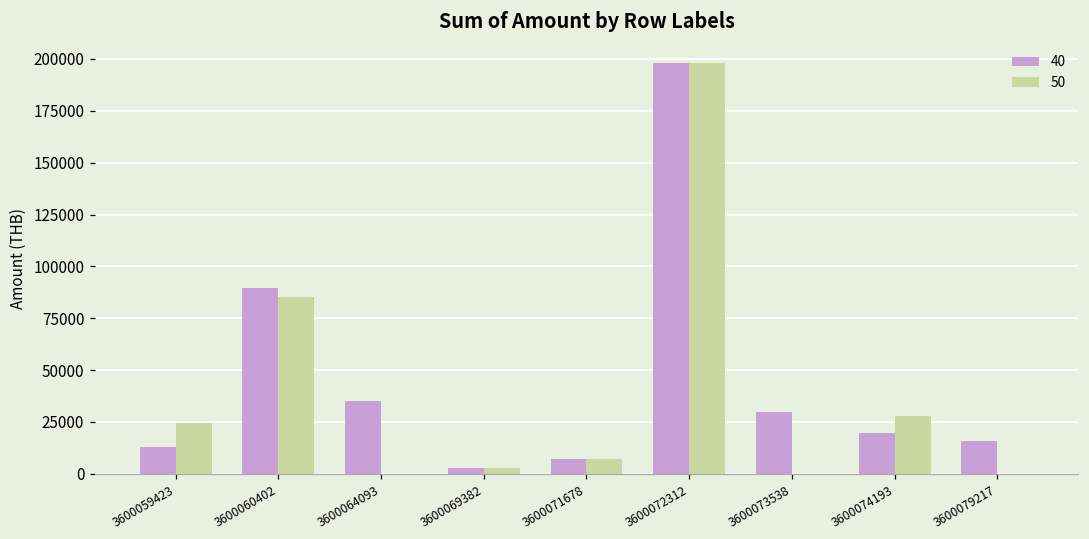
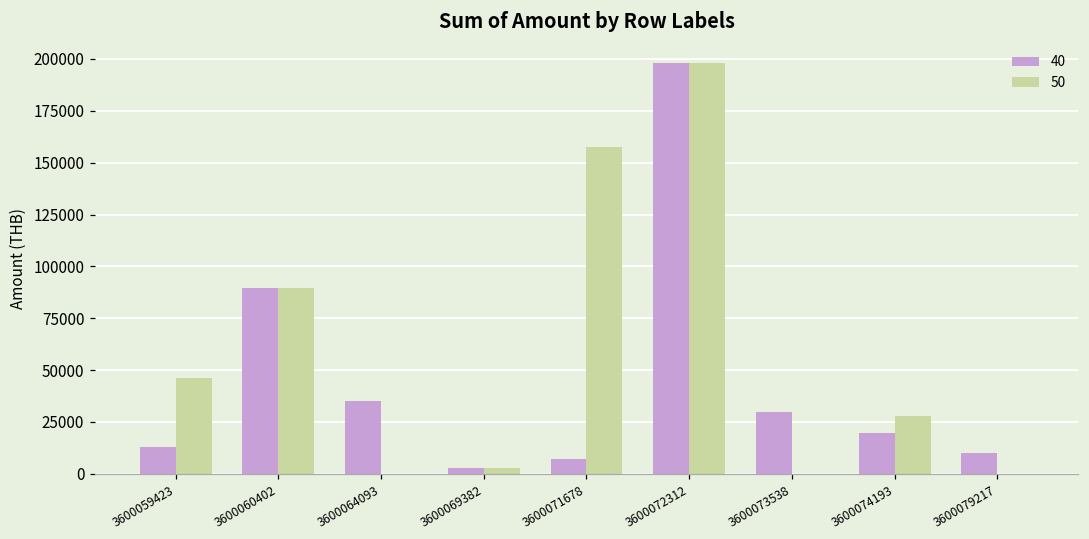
50, 3600059423: 24000 -> 46000
50, 3600060402: 85000 -> 90000
50, 3600071678: 7000 -> 157000
40, 3600079217: 16000 -> 10000
